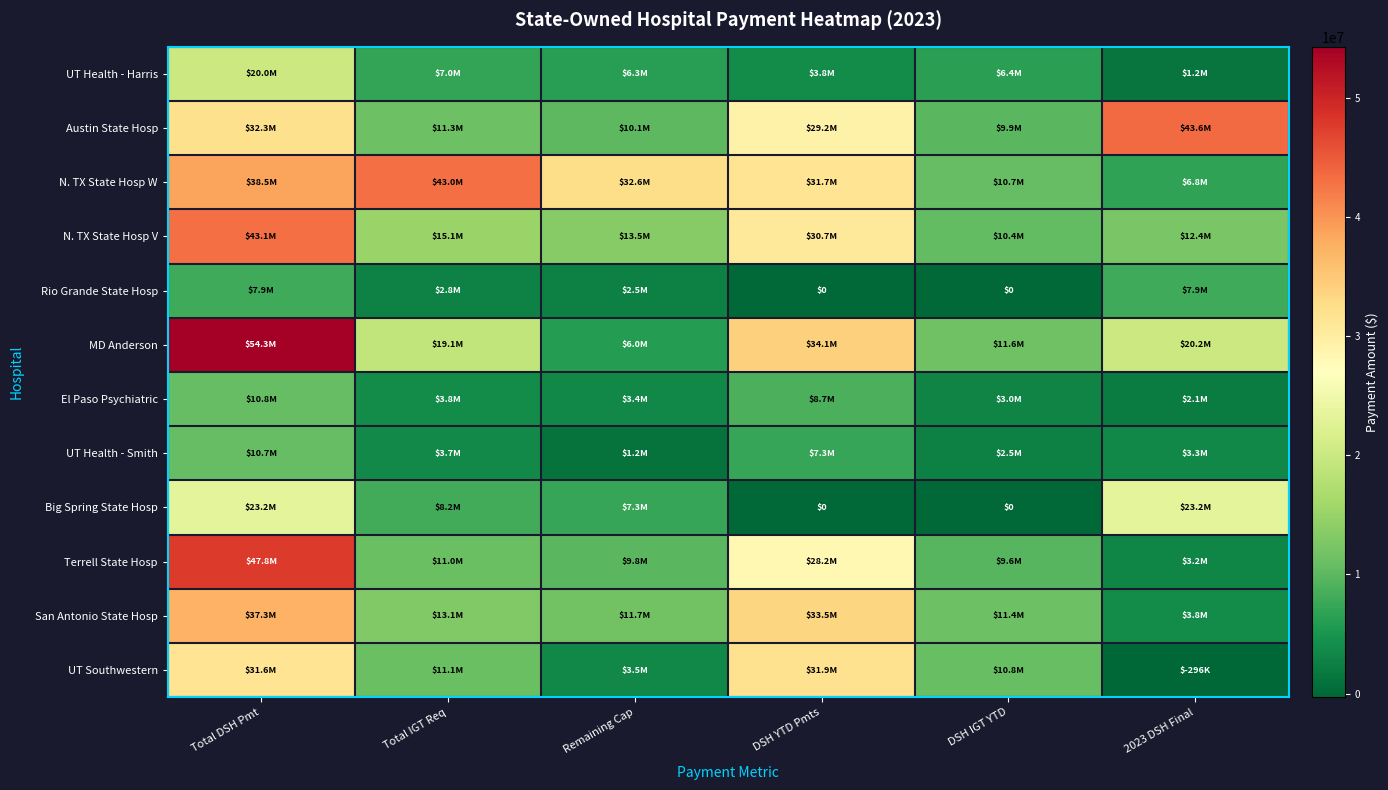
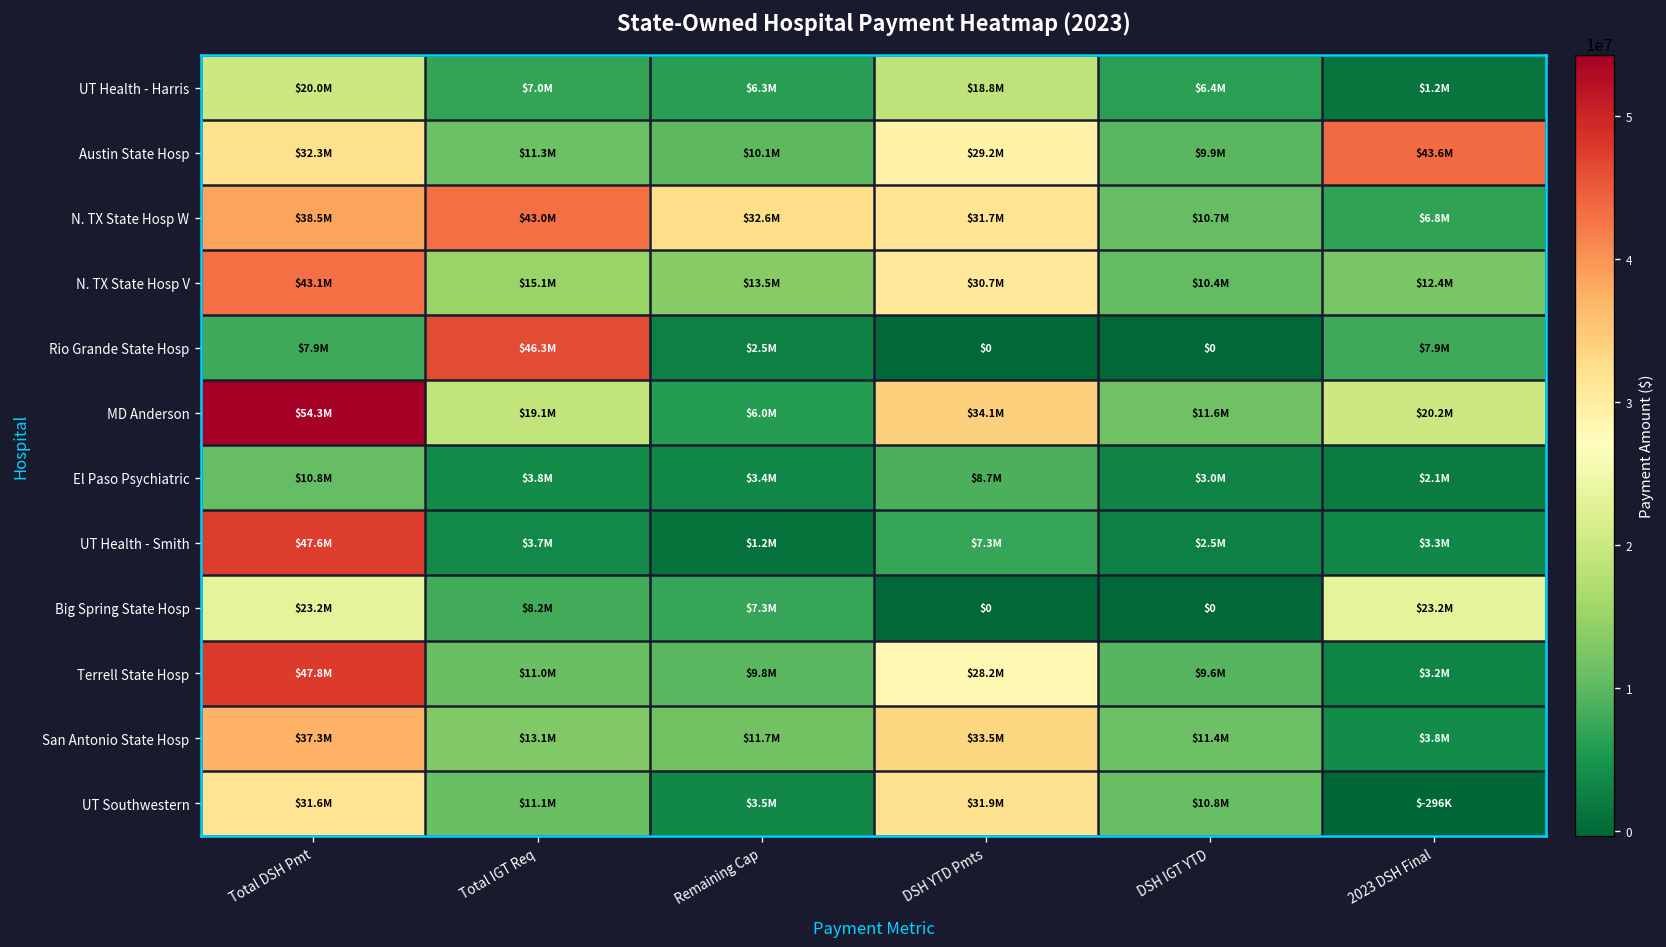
UT Health - Harris, DSH YTD Pmts: $3.8M -> $18.8M
Rio Grande State Hosp, Total IGT Req: $2.8M -> $46.3M
UT Health - Smith, Total DSH Pmt: $10.7M -> $47.6M
